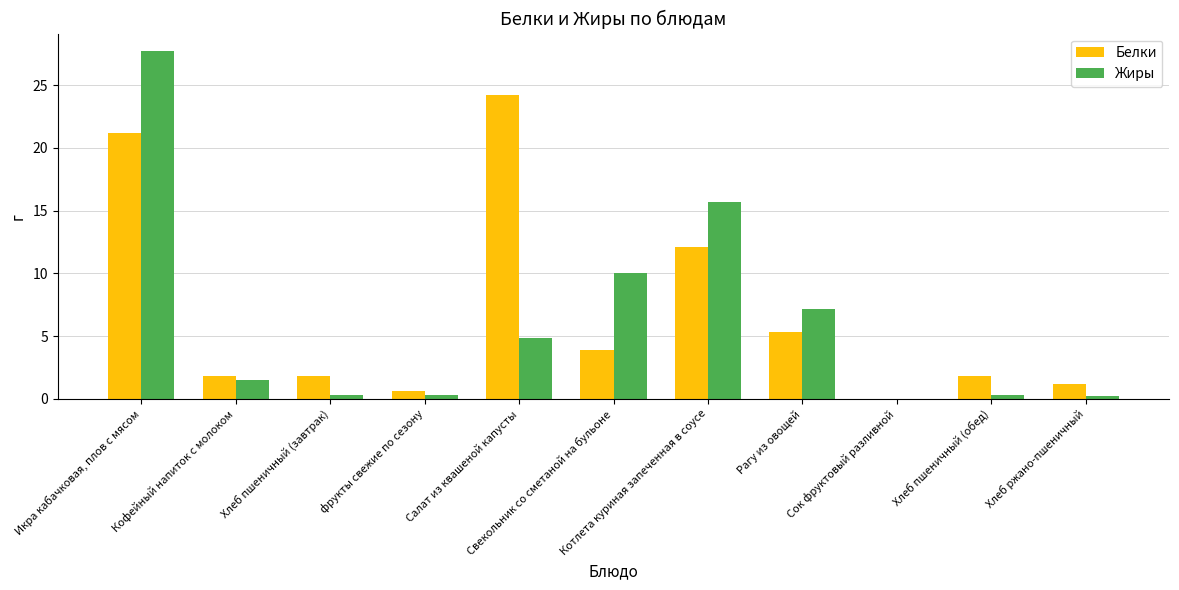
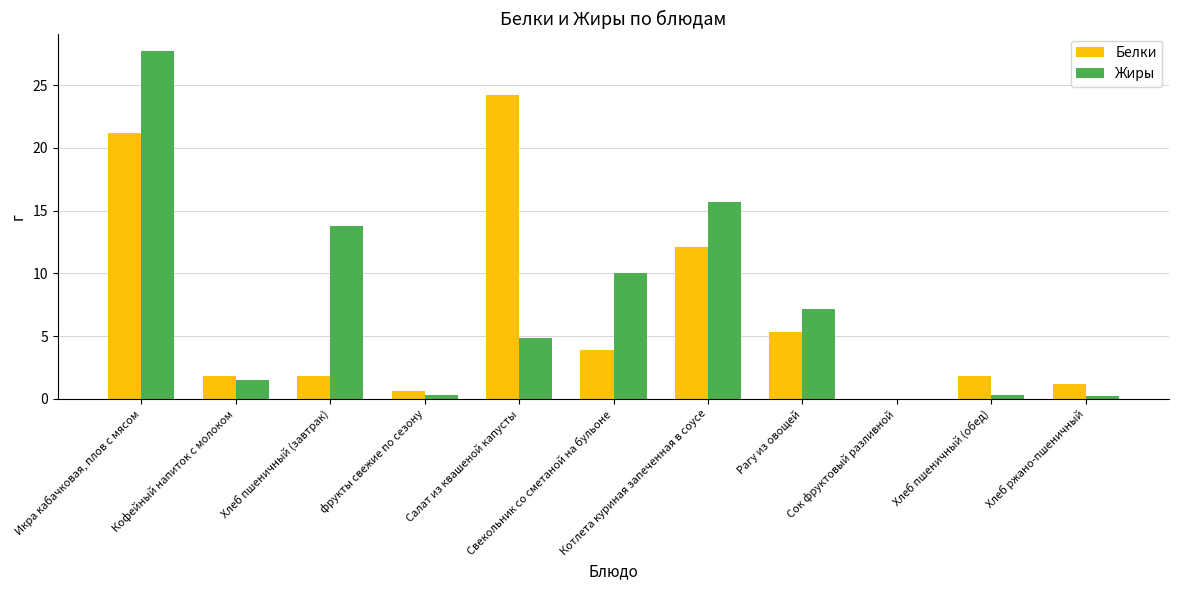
Жиры, Хлеб пшеничный (завтрак): 0.3 -> 13.8
